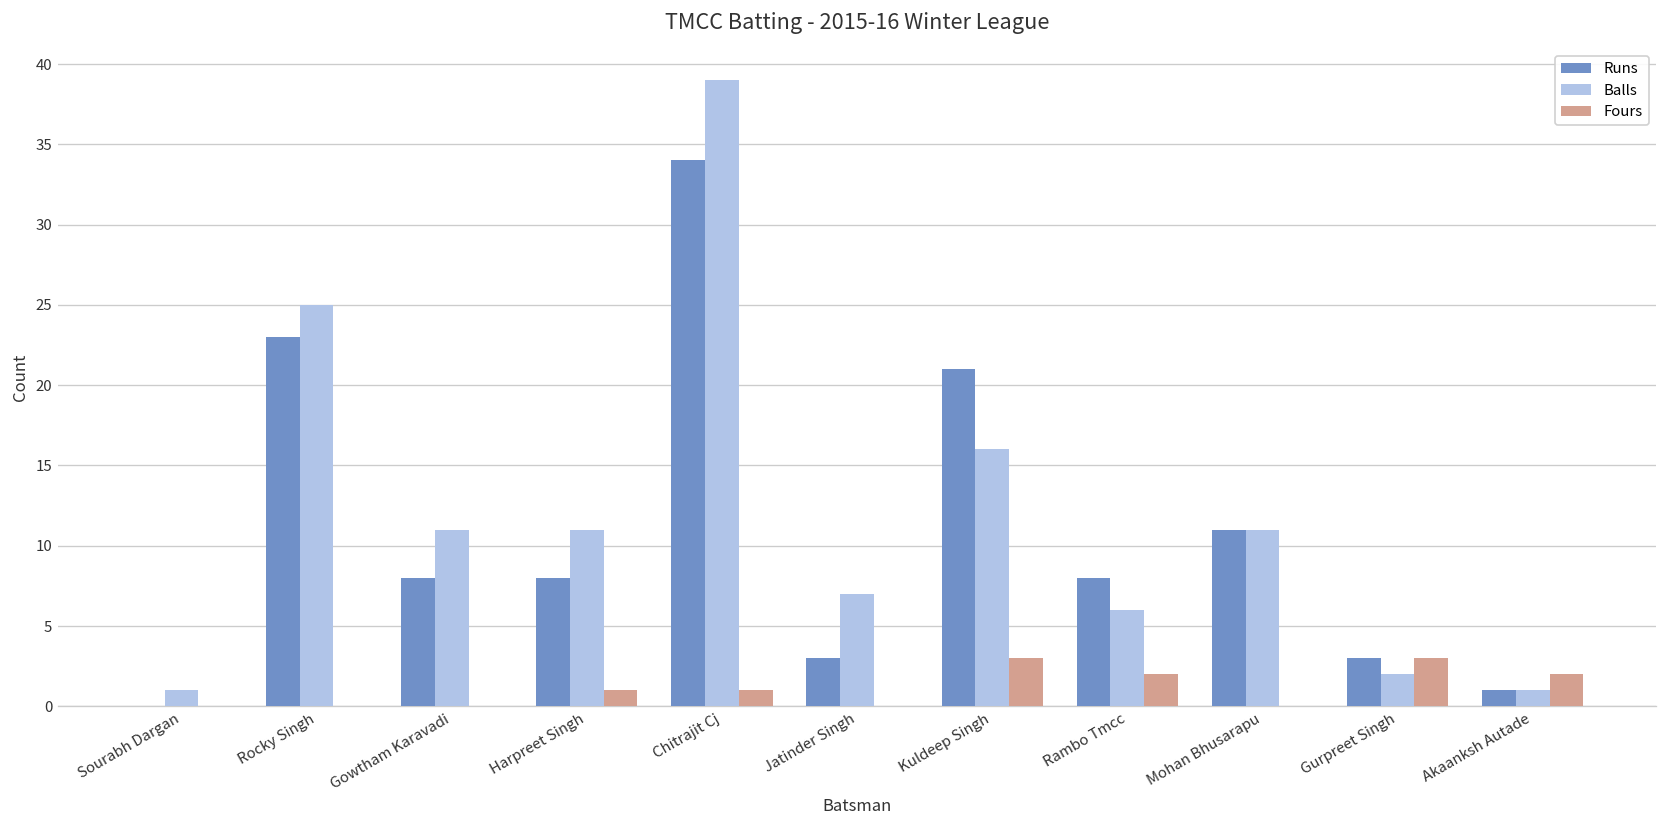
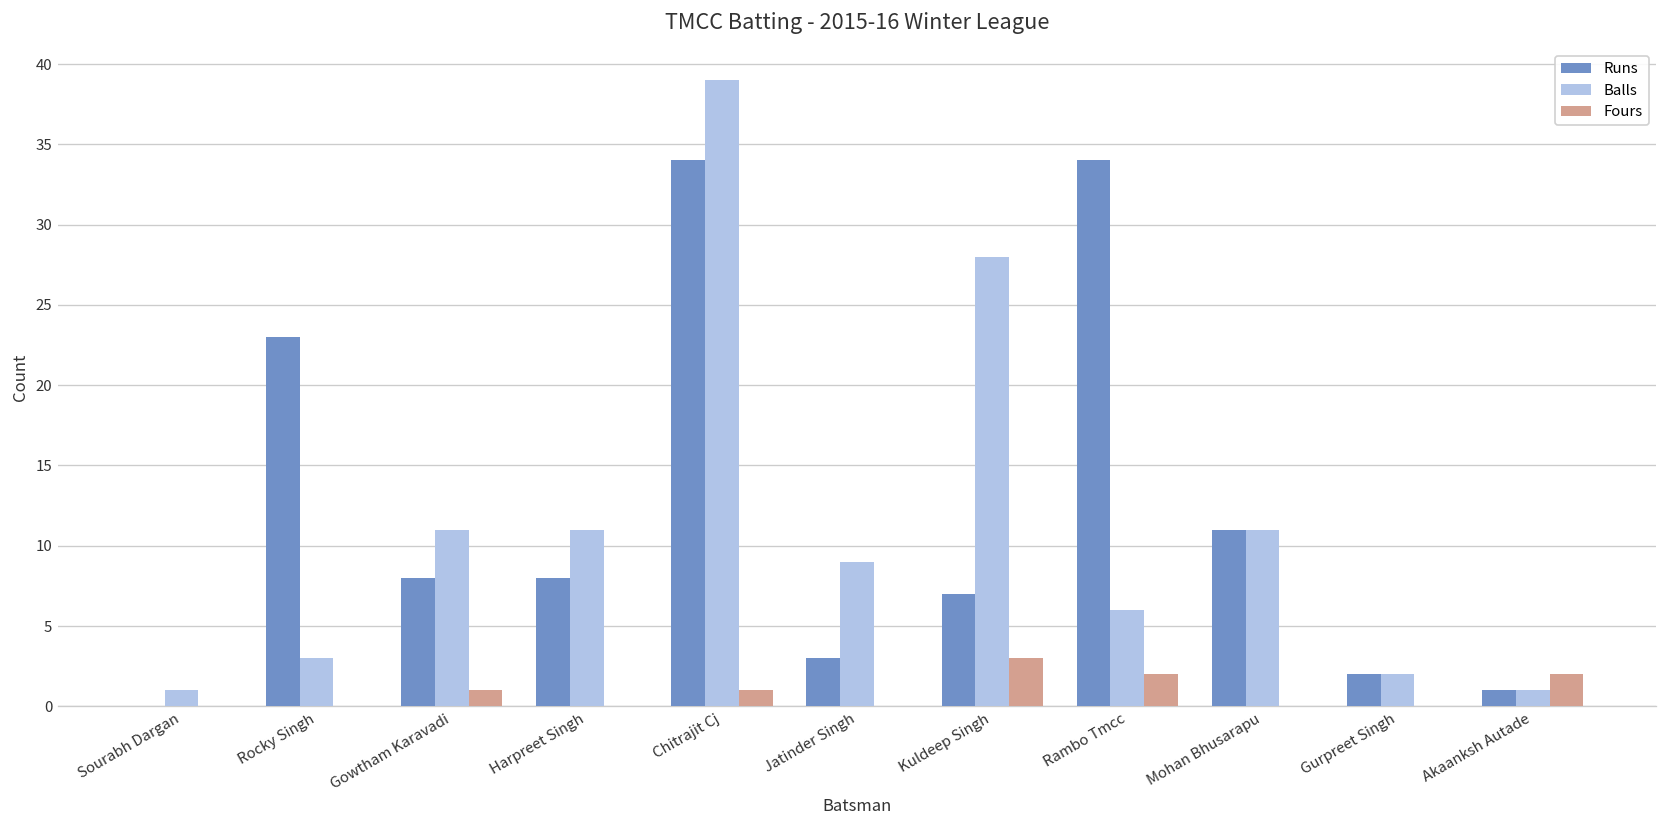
Balls, Rocky Singh: 25 -> 3
Fours, Gowtham Karavadi: 0 -> 1
Fours, Harpreet Singh: 1 -> 0
Balls, Jatinder Singh: 7 -> 9
Runs, Kuldeep Singh: 21 -> 7
Balls, Kuldeep Singh: 16 -> 28
Runs, Rambo Tmcc: 8 -> 34
Runs, Gurpreet Singh: 3 -> 2
Fours, Gurpreet Singh: 3 -> 0
